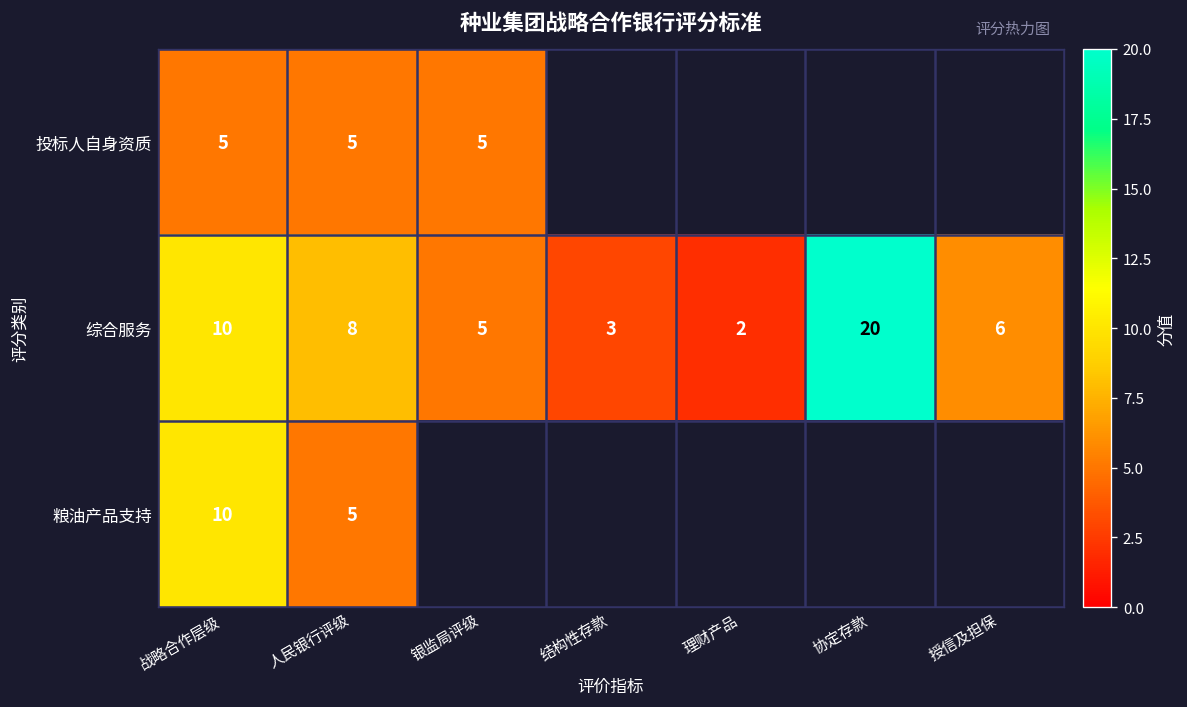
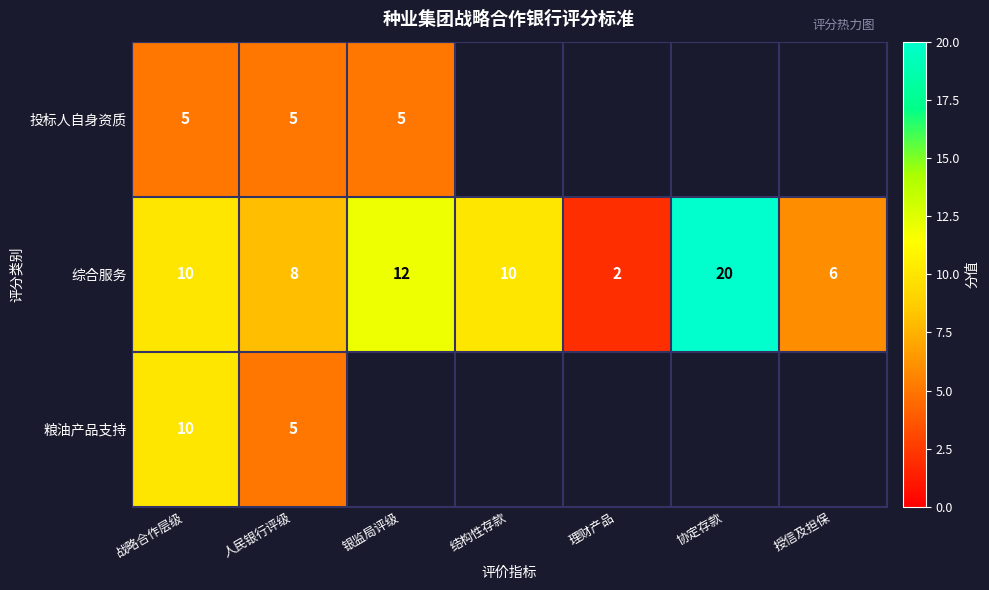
综合服务, 银监局评级: 5 -> 12
综合服务, 结构性存款: 3 -> 10
